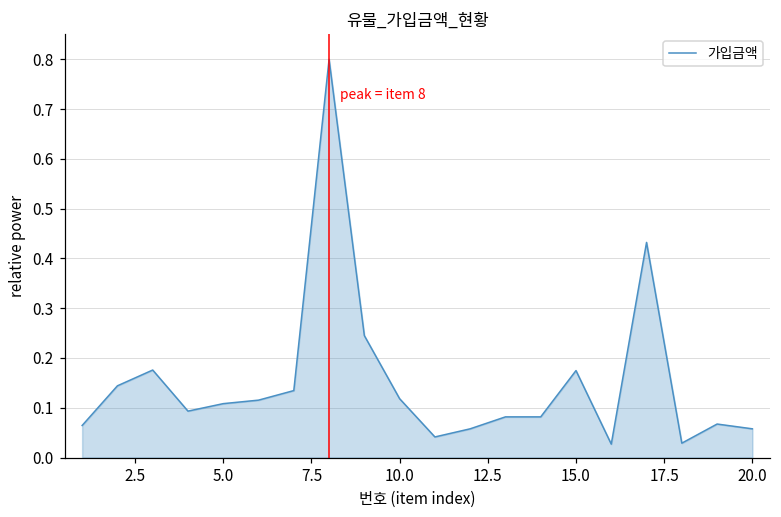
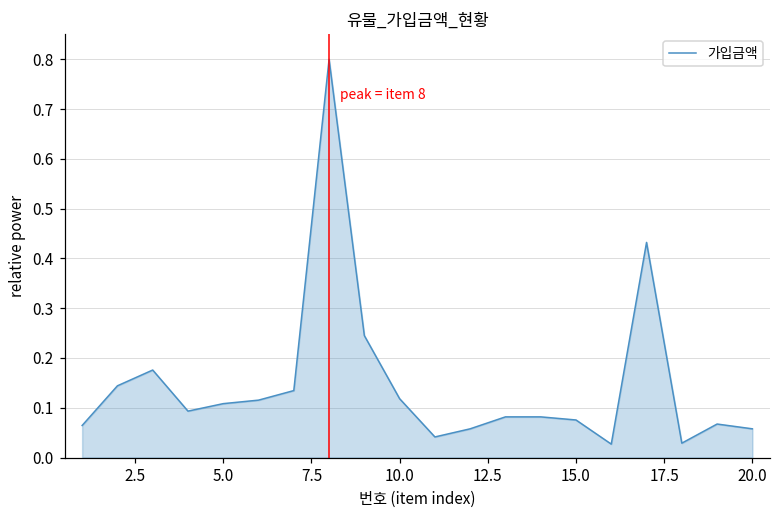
15.0: 0.17 -> 0.08
